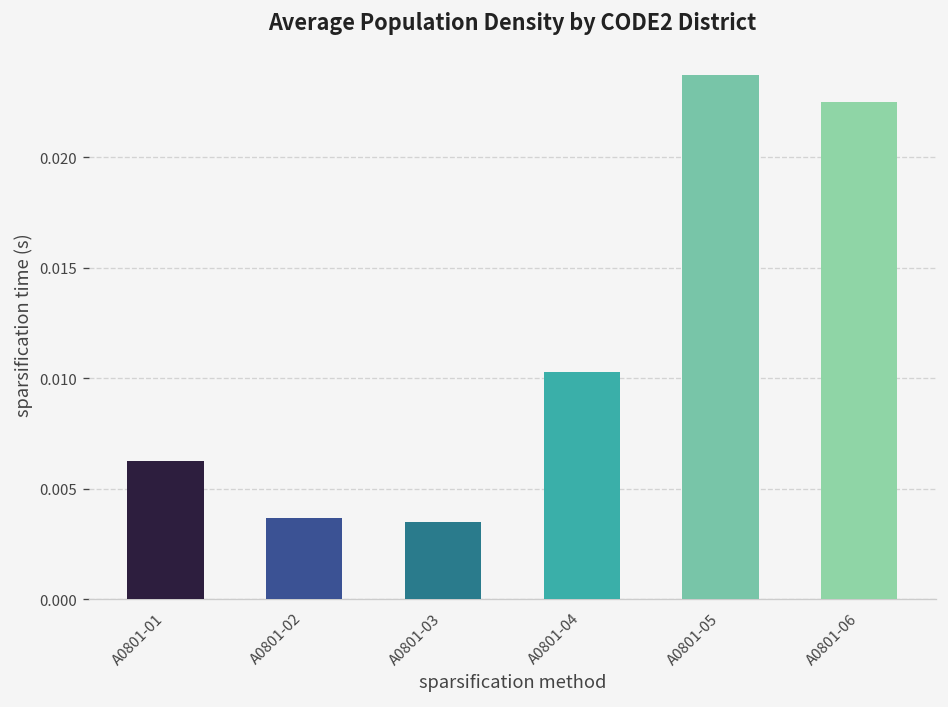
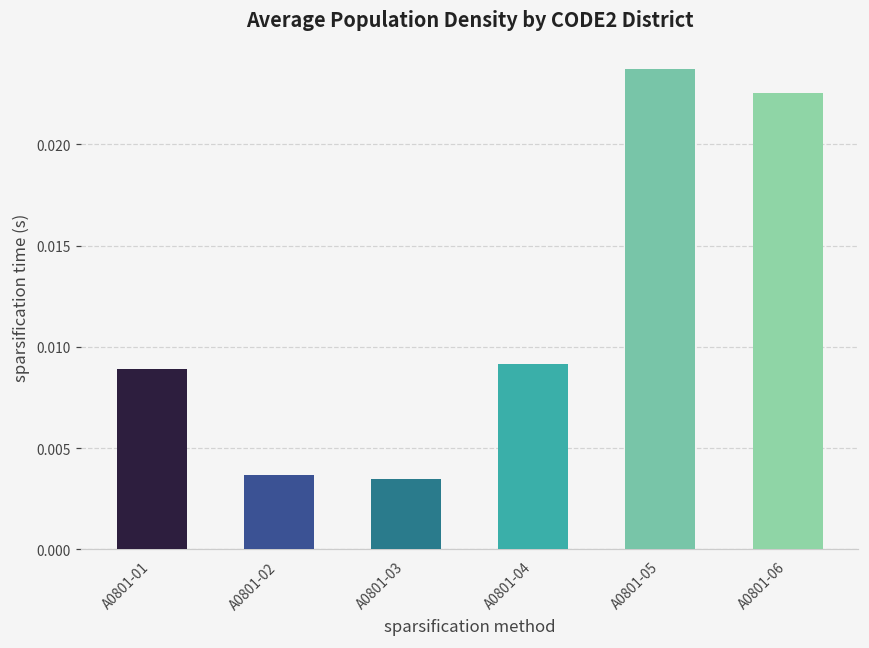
A0801-01: 0.0062 -> 0.0089
A0801-04: 0.0103 -> 0.0092
